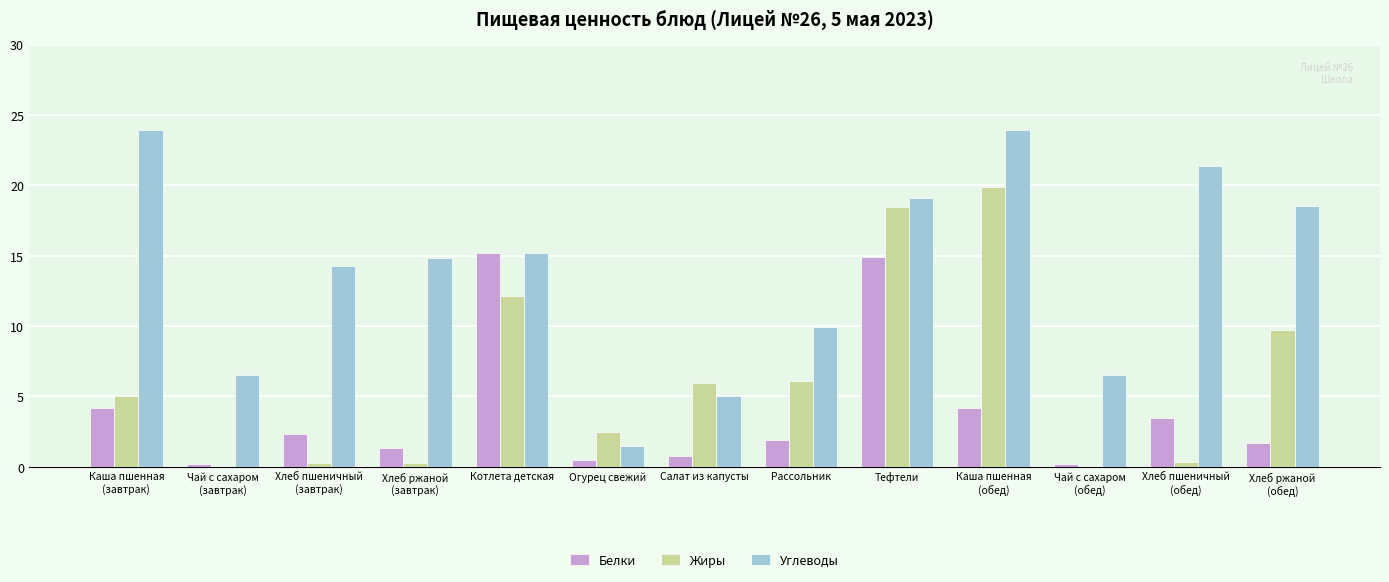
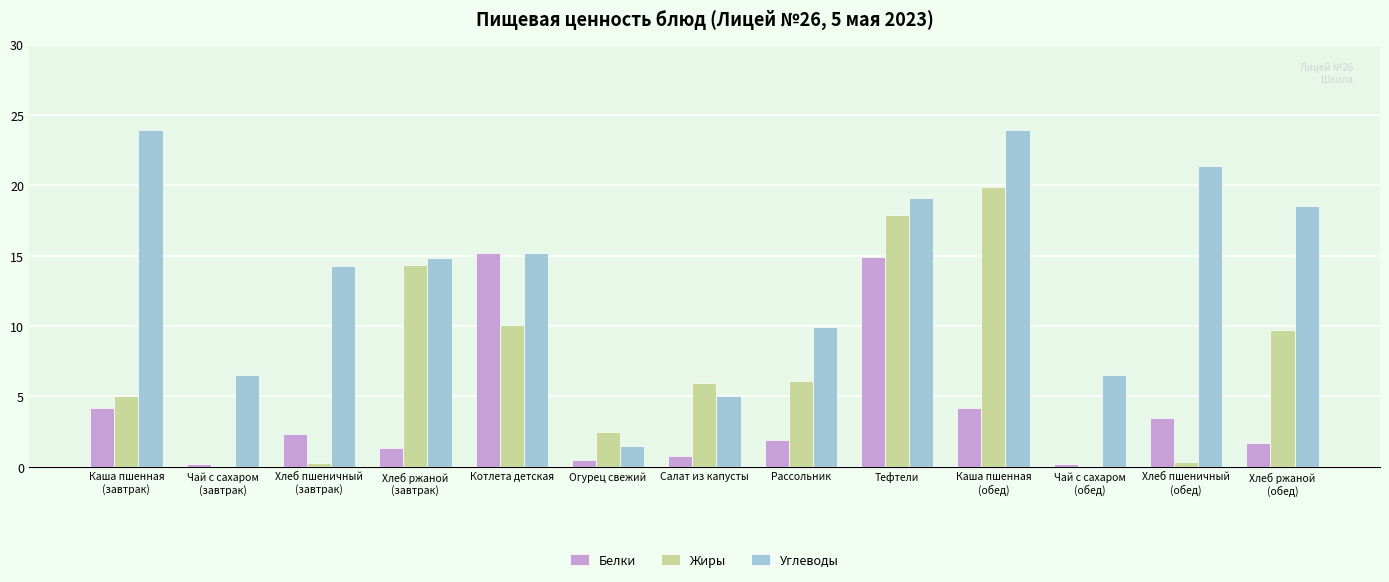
Жиры, Хлеб ржаной (завтрак): 0.3 -> 14.4
Жиры, Котлета детская: 12.2 -> 10.1
Жиры, Тефтели: 18.5 -> 17.9
